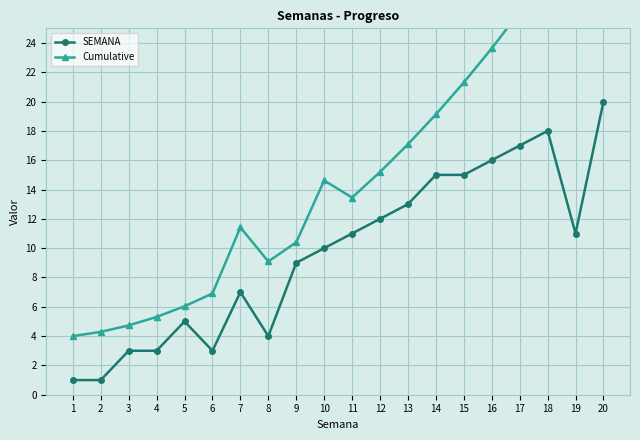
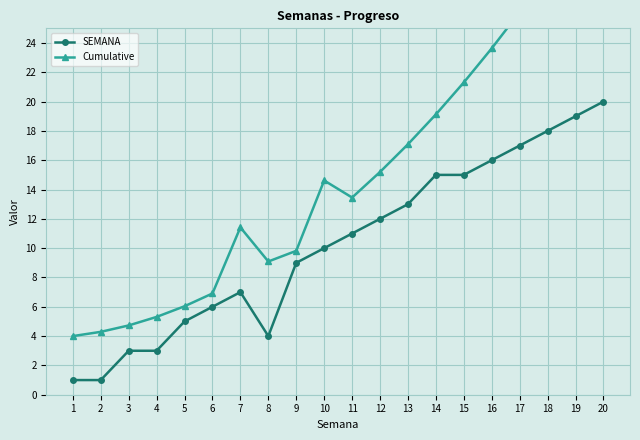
SEMANA, 6: 3 -> 6
Cumulative, 9: 10.4 -> 9.8
SEMANA, 19: 11 -> 19
